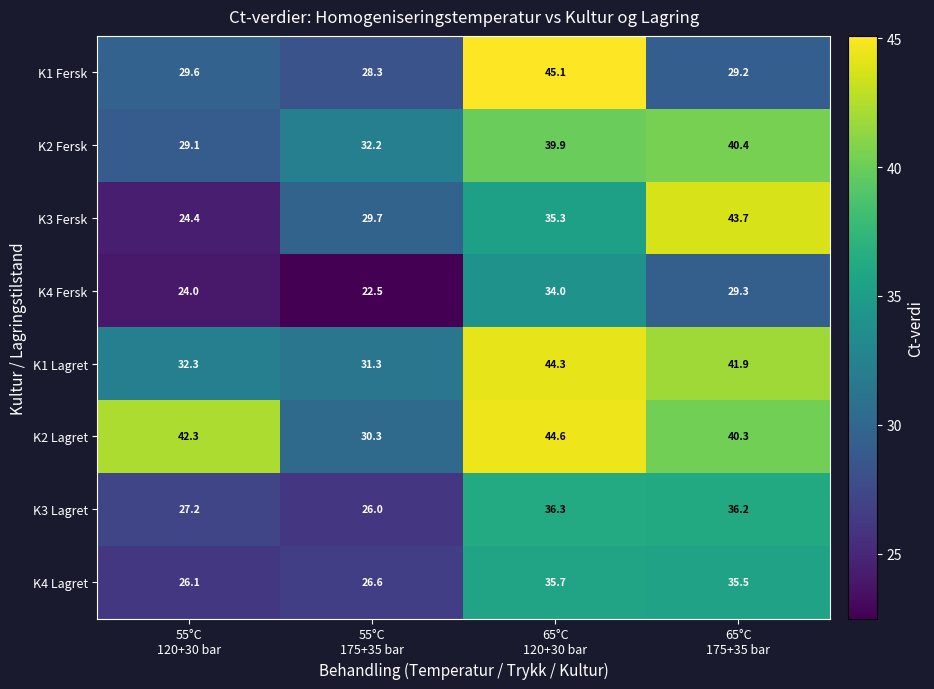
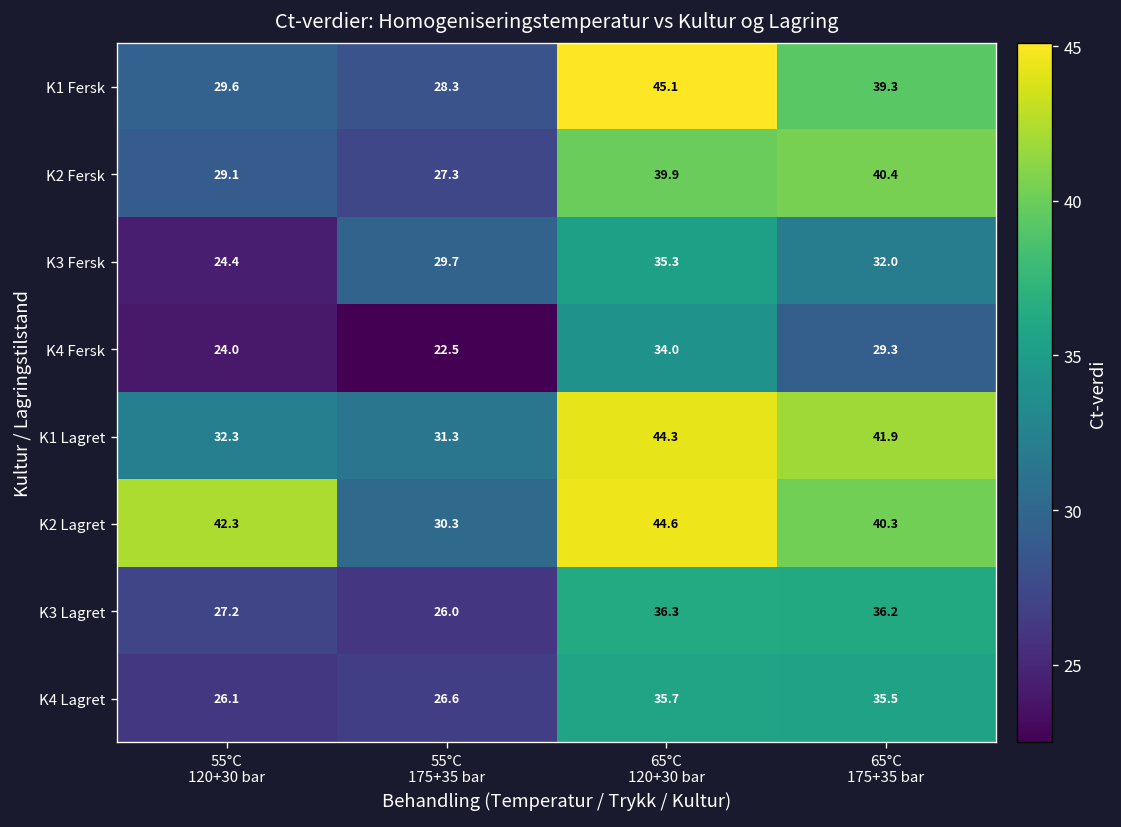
K1 Fersk, 65°C 175+35 bar: 29.2 -> 39.3
K2 Fersk, 55°C 175+35 bar: 32.2 -> 27.3
K3 Fersk, 65°C 175+35 bar: 43.7 -> 32.0
